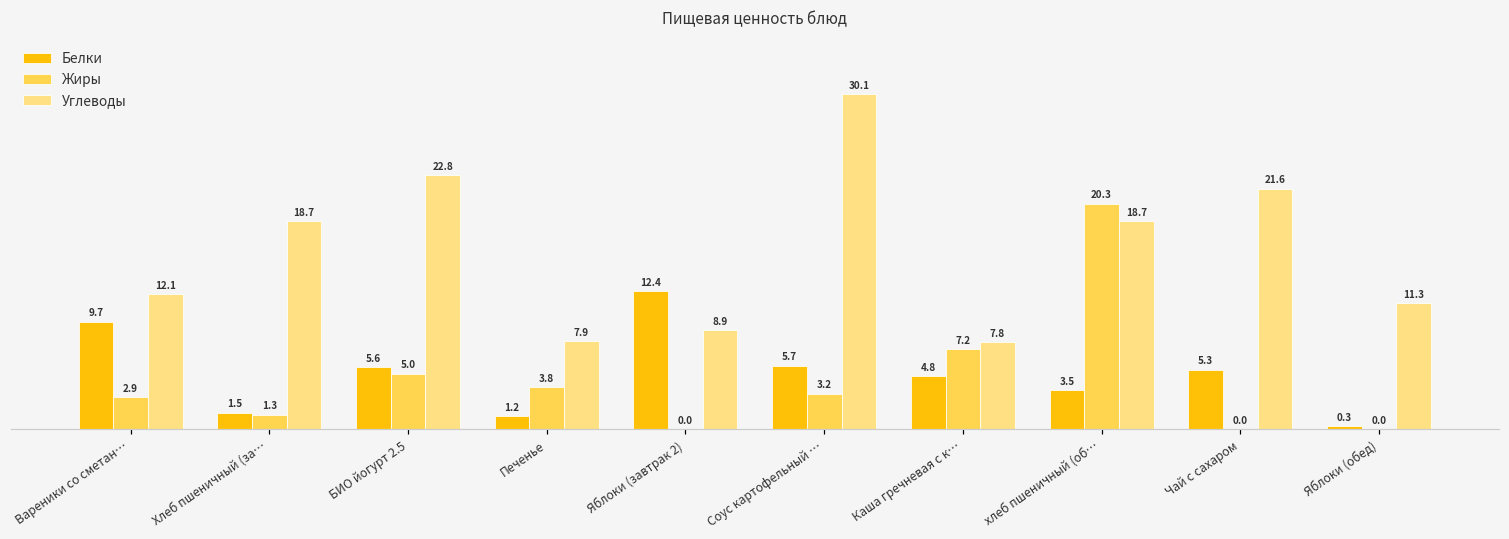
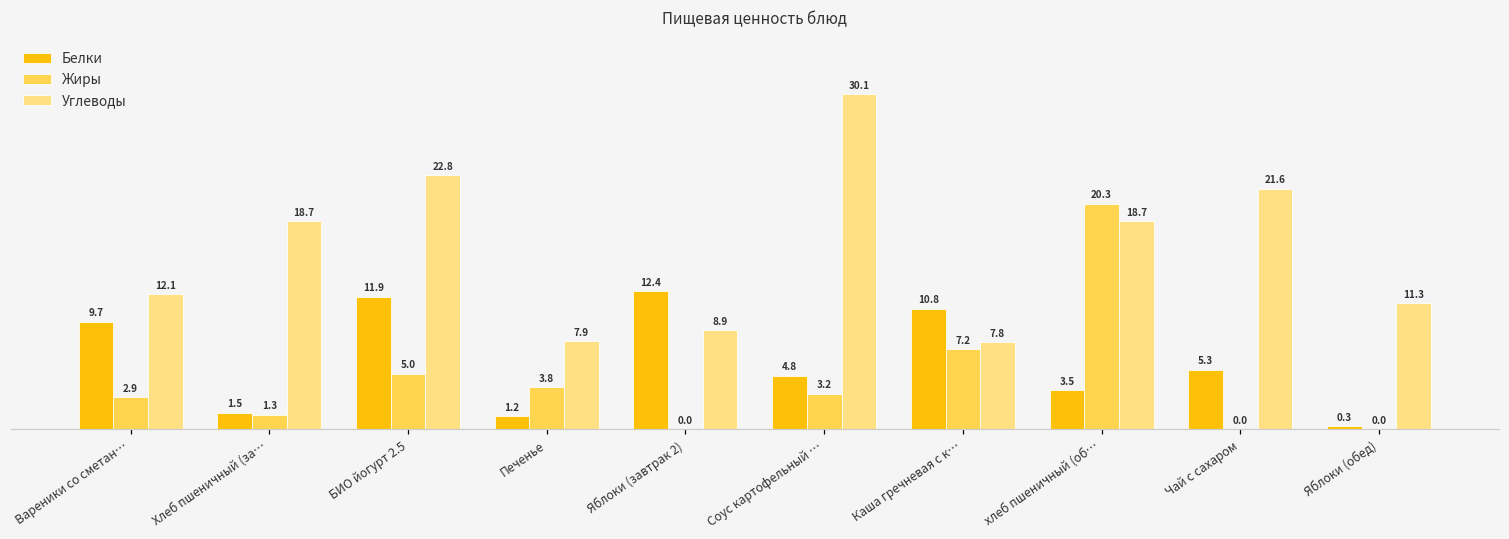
Белки, БИО йогурт 2.5: 5.6 -> 11.9
Белки, Соус картофельный …: 5.7 -> 4.8
Белки, Каша гречневая с к…: 4.8 -> 10.8
